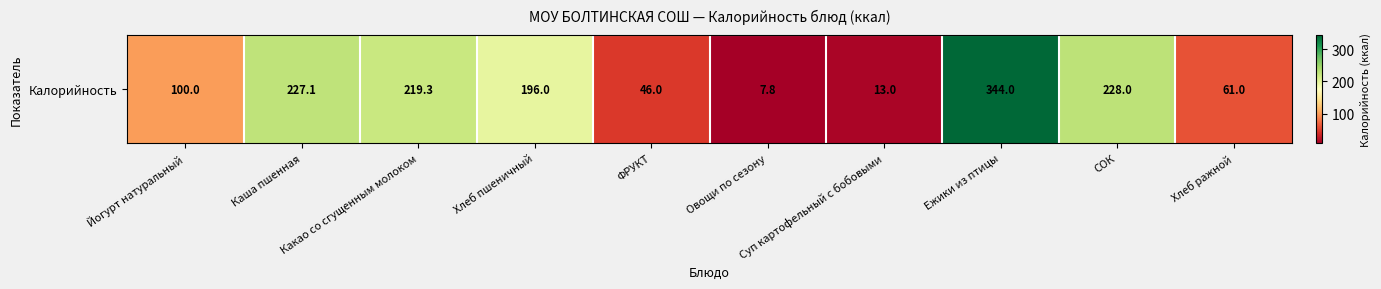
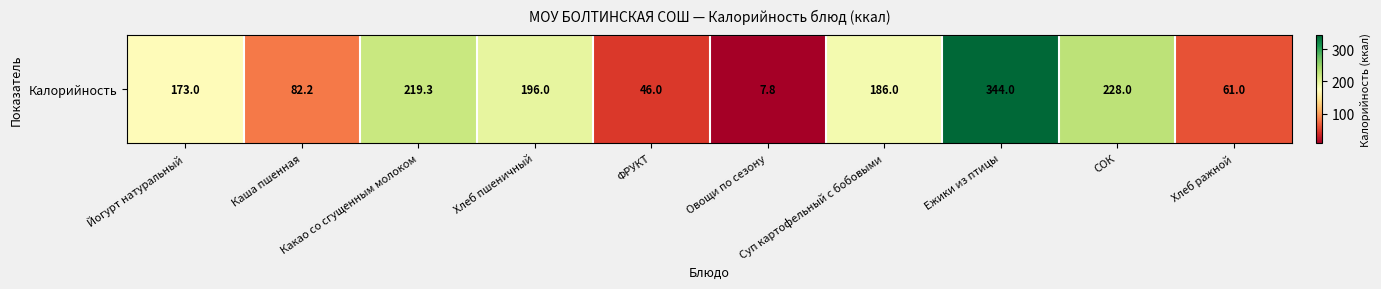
Калорийность, Йогурт натуральный: 100.0 -> 173.0
Калорийность, Каша пшенная: 227.1 -> 82.2
Калорийность, Суп картофельный с бобовыми: 13.0 -> 186.0
